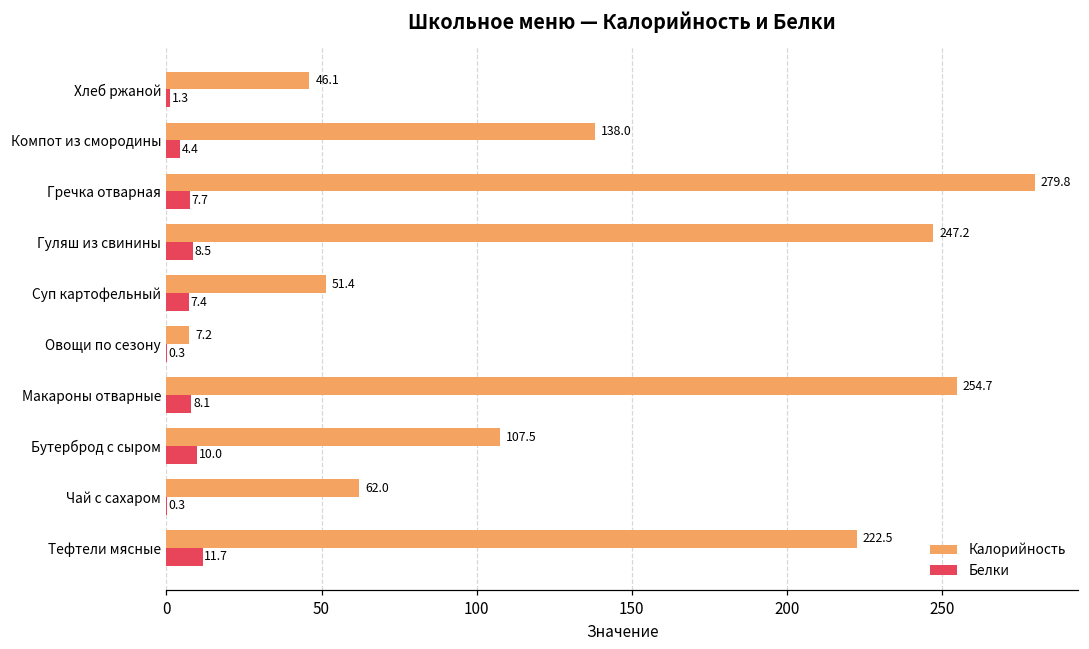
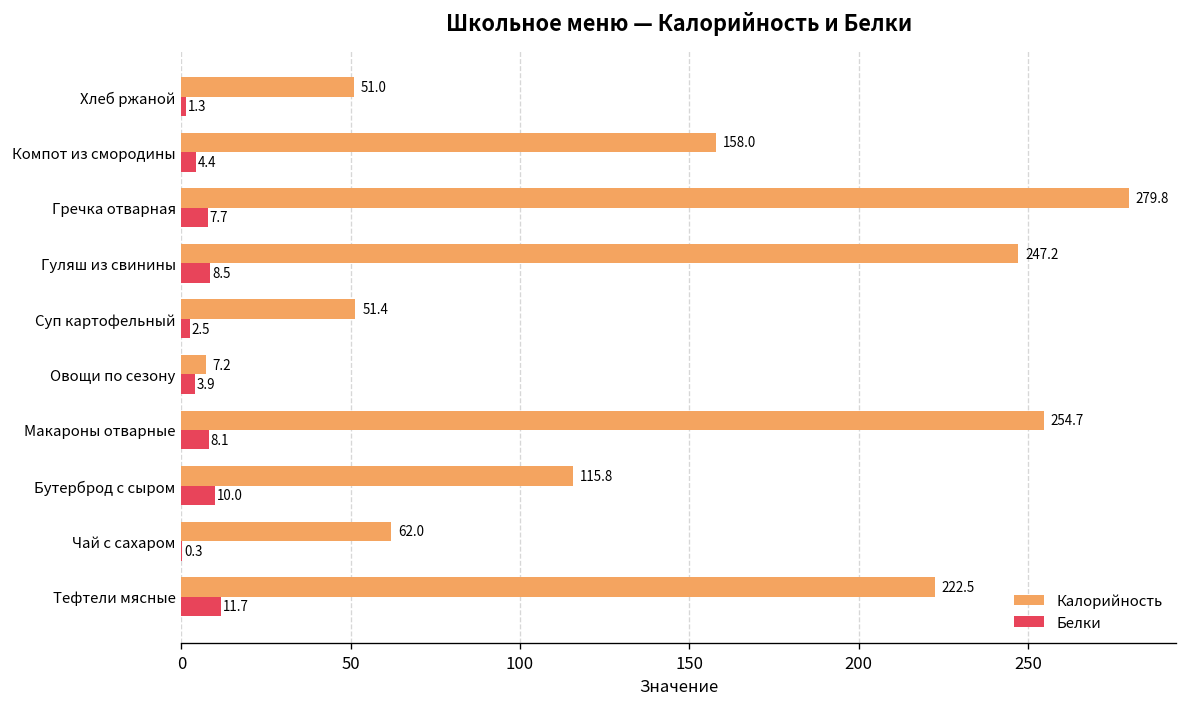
Калорийность, Хлеб ржаной: 46.1 -> 51.0
Калорийность, Компот из смородины: 138.0 -> 158.0
Белки, Суп картофельный: 7.4 -> 2.5
Белки, Овощи по сезону: 0.3 -> 3.9
Калорийность, Бутерброд с сыром: 107.5 -> 115.8
